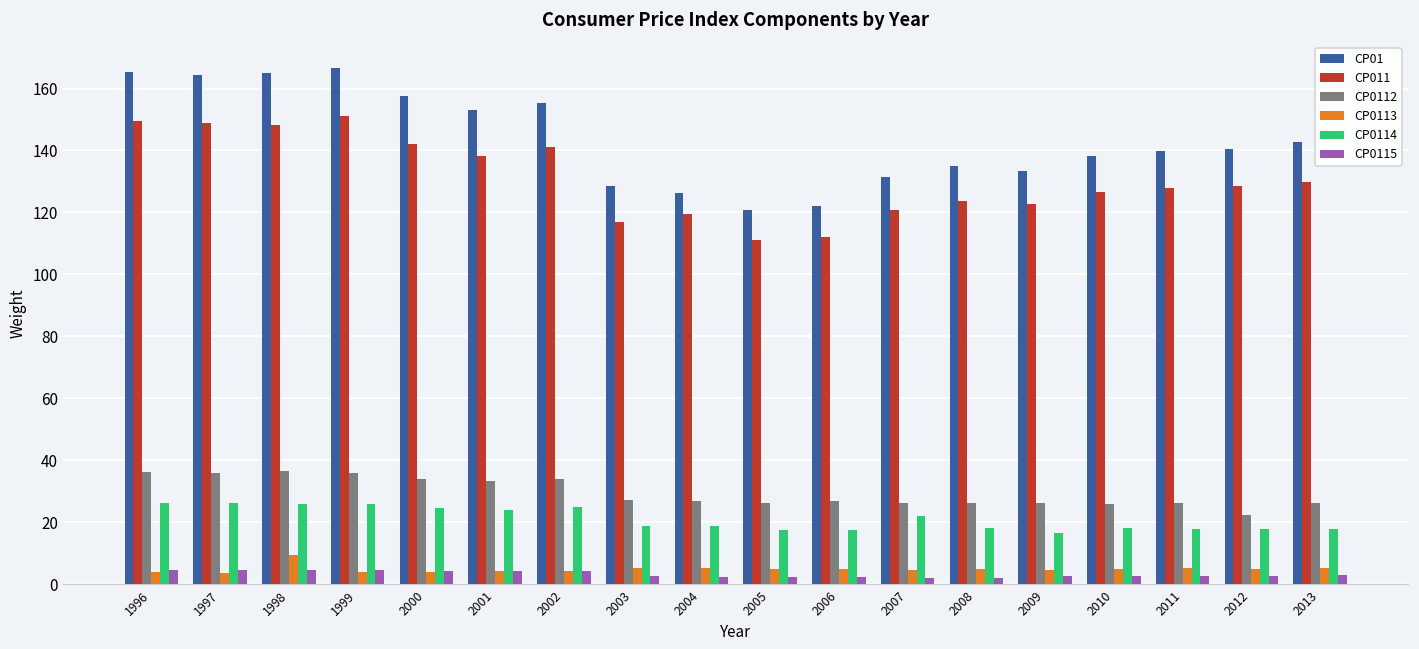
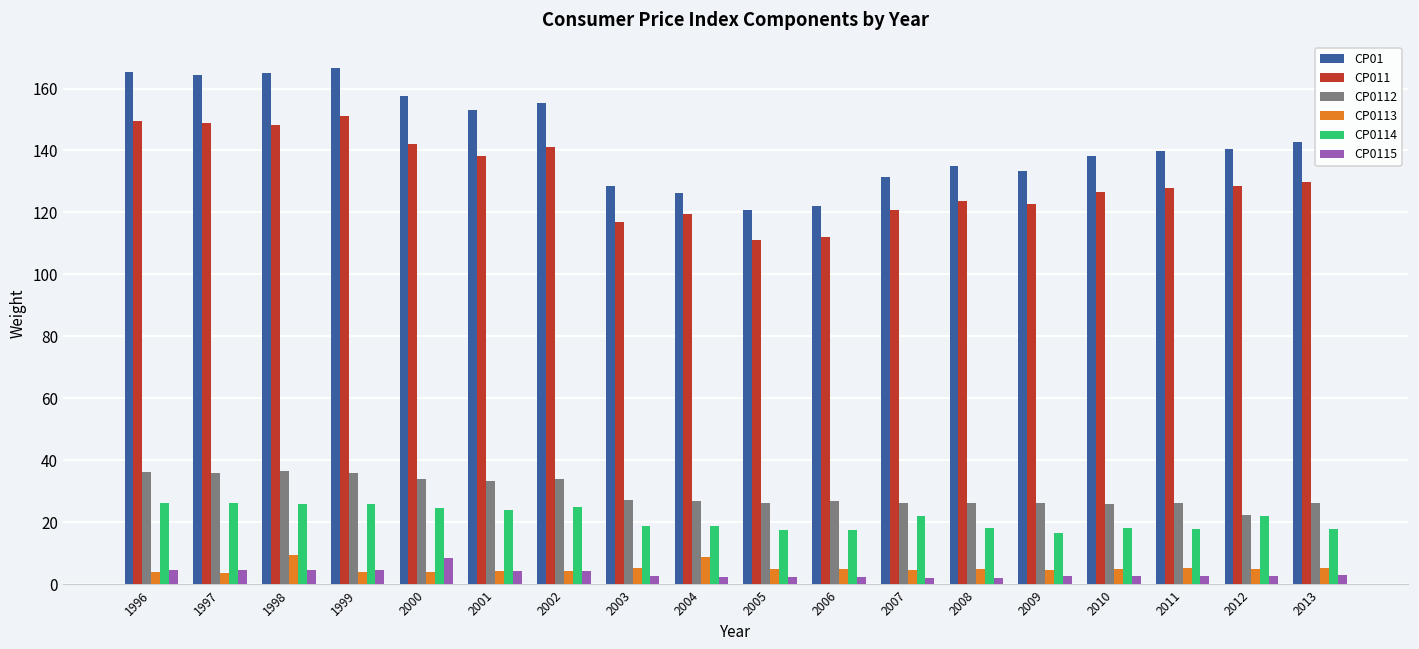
CP0115, 2000: 4 -> 9
CP0113, 2004: 5 -> 9
CP0114, 2012: 18 -> 22
